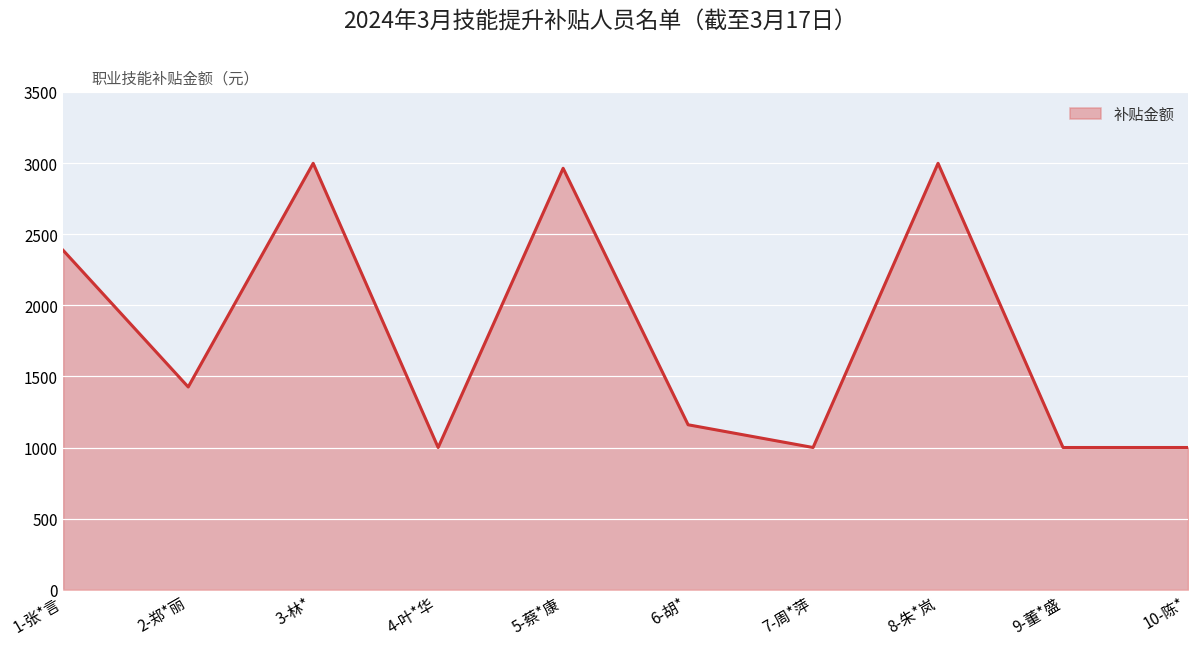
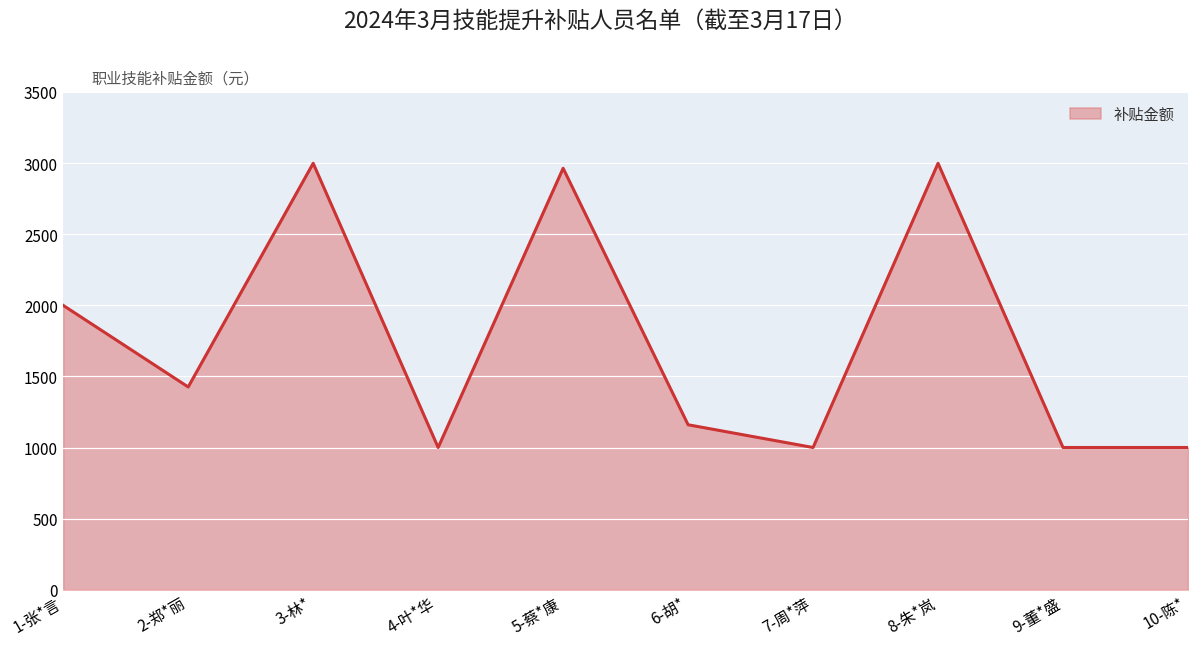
1-张*言: 2390 -> 2000
